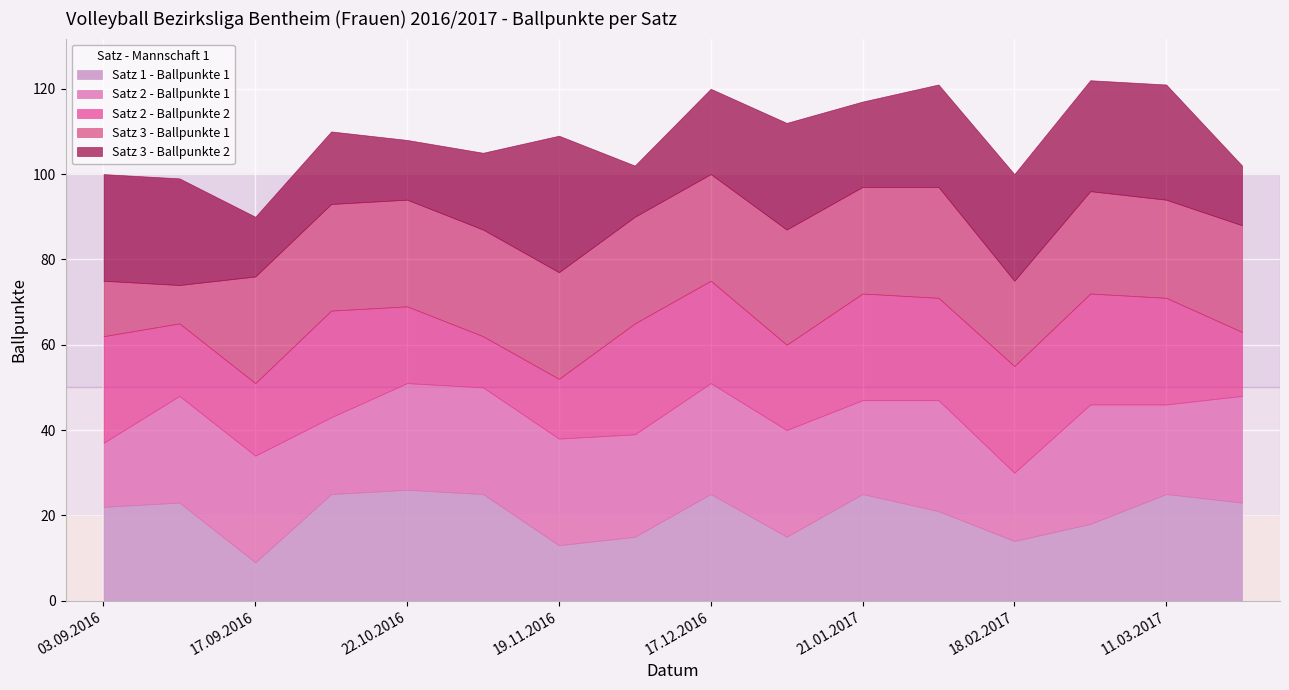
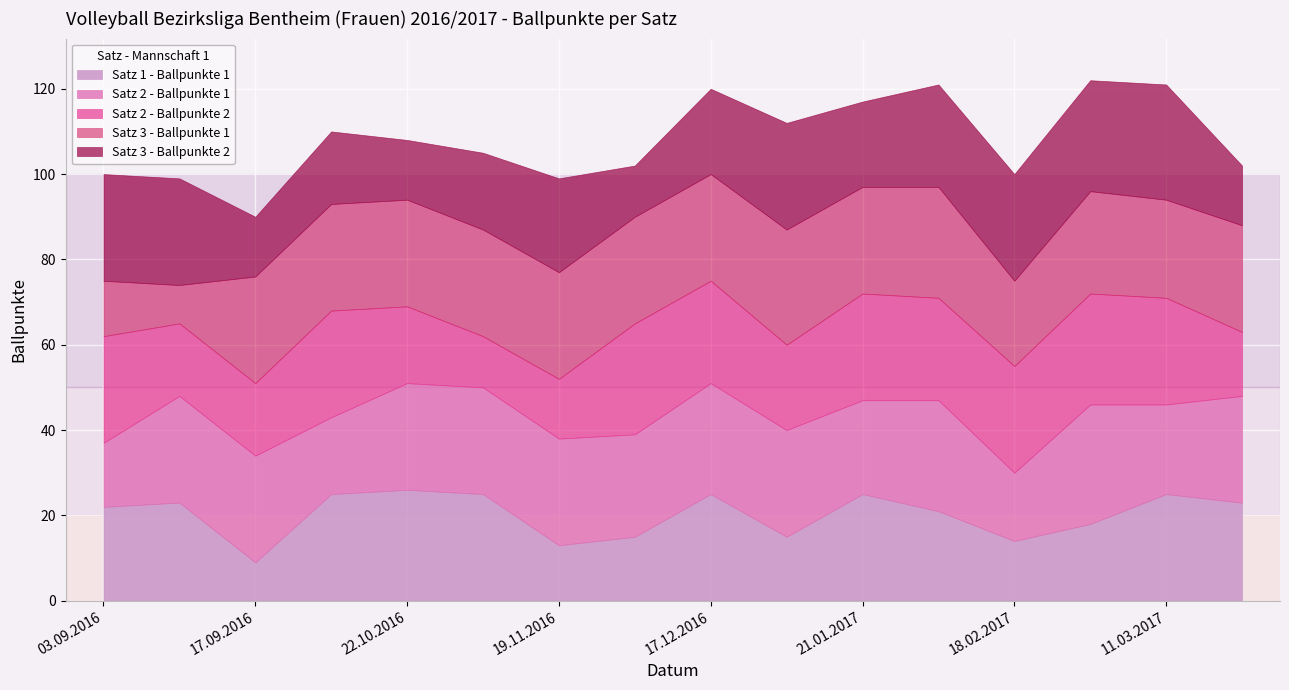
Satz 3 - Ballpunkte 2, 19.11.2016: 32 -> 22
